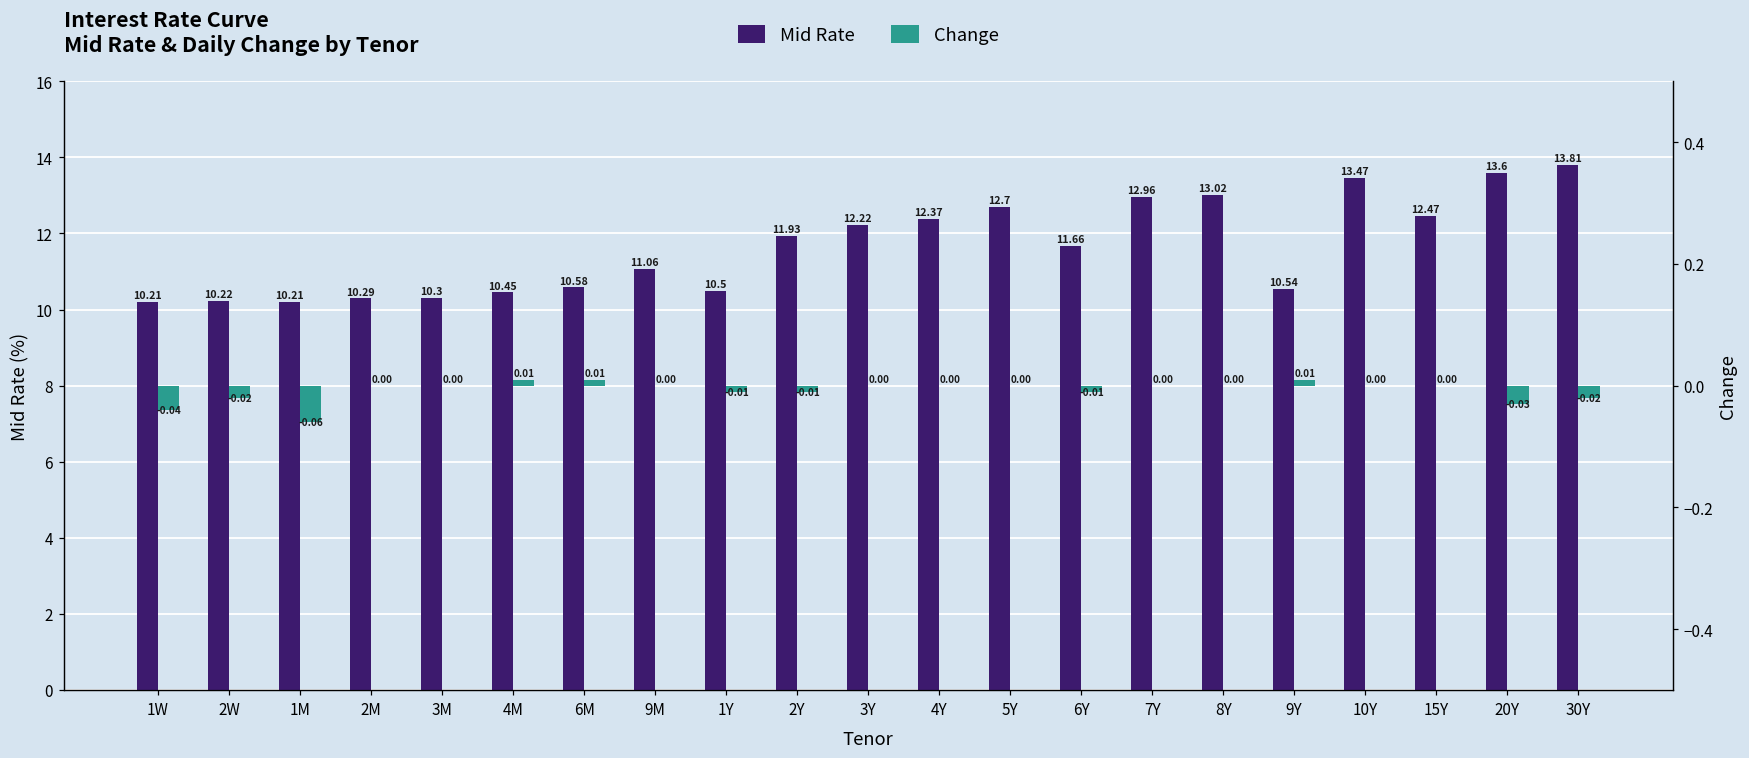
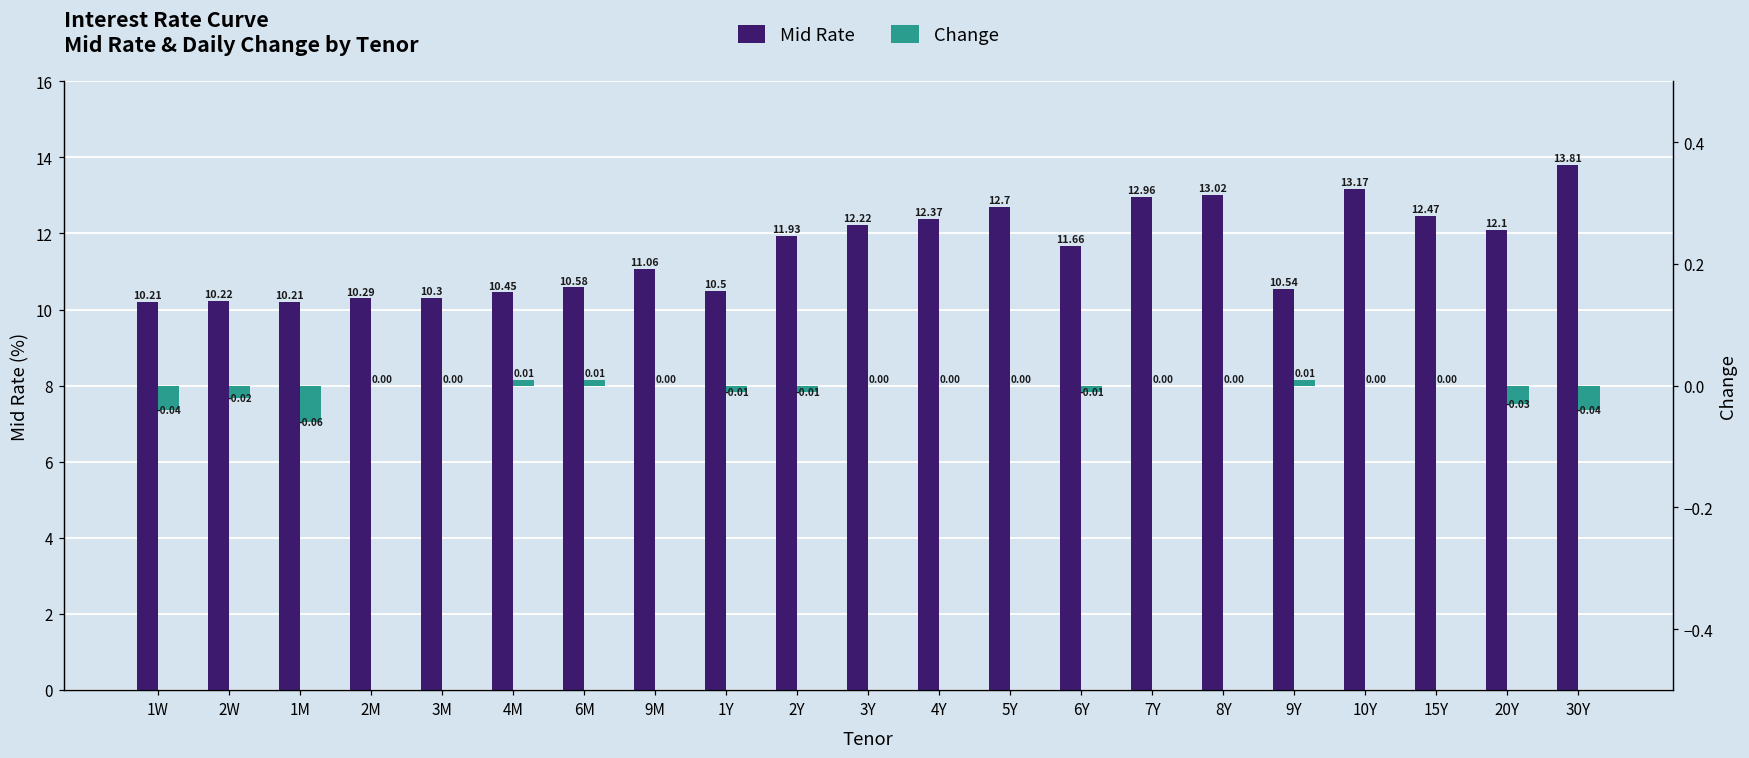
Mid Rate, 10Y: 13.47 -> 13.17
Mid Rate, 20Y: 13.6 -> 12.1
Change, 30Y: -0.02 -> -0.04
